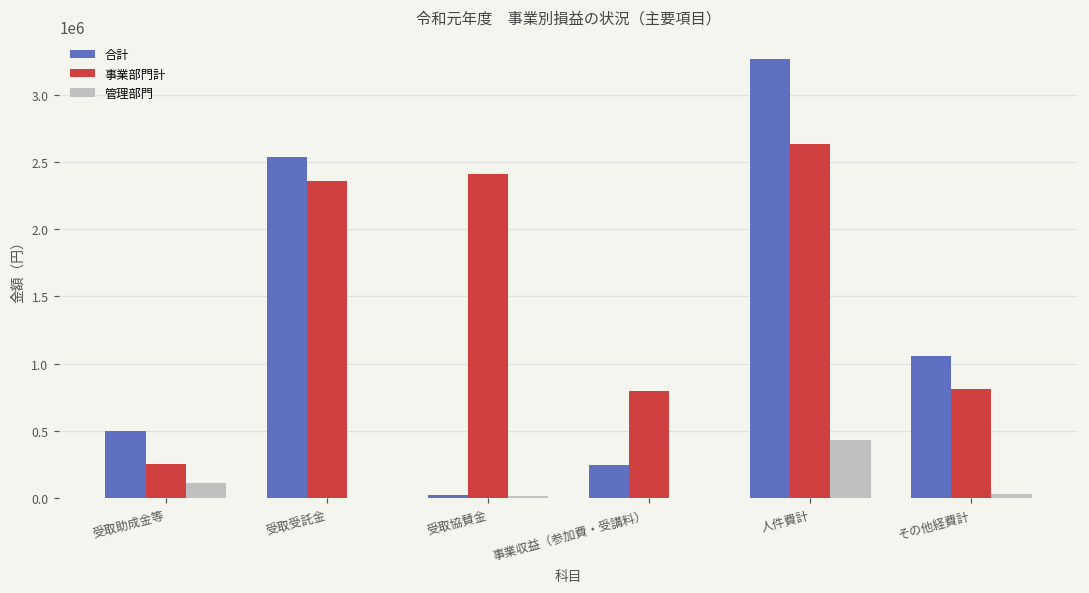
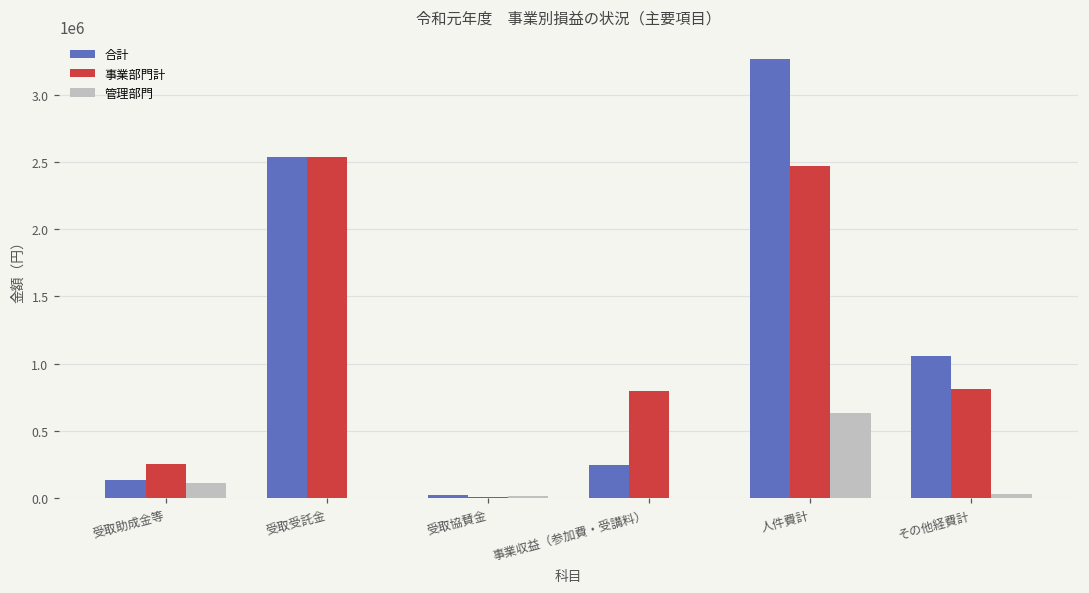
合計, 受取助成金等: 500000 -> 130000
事業部門計, 受取受託金: 2360000 -> 2530000
事業部門計, 受取協賛金: 2410000 -> 10000
事業部門計, 人件費計: 2630000 -> 2470000
管理部門, 人件費計: 430000 -> 630000
